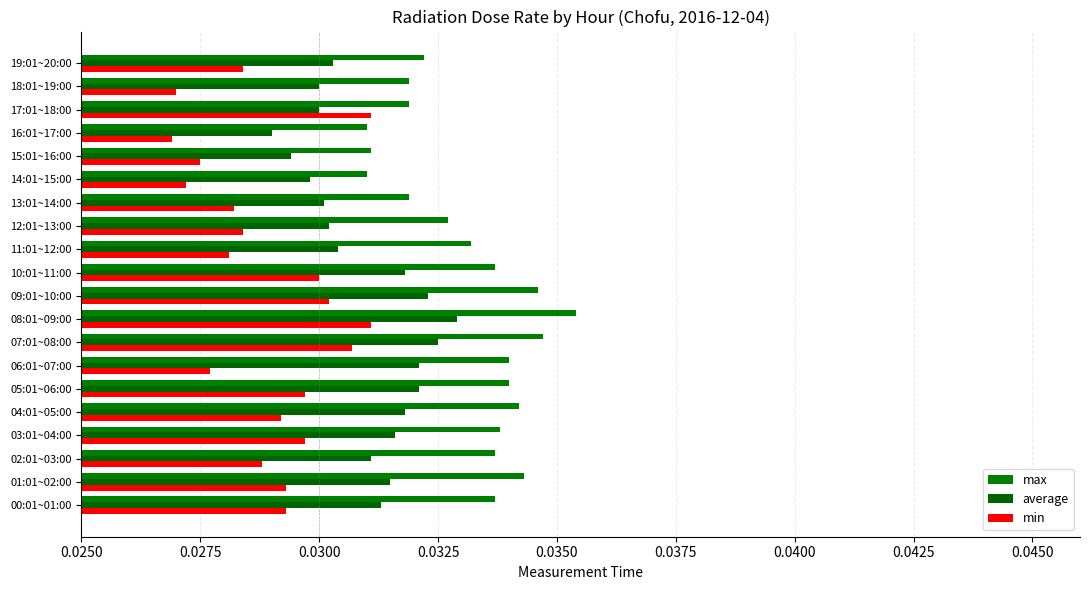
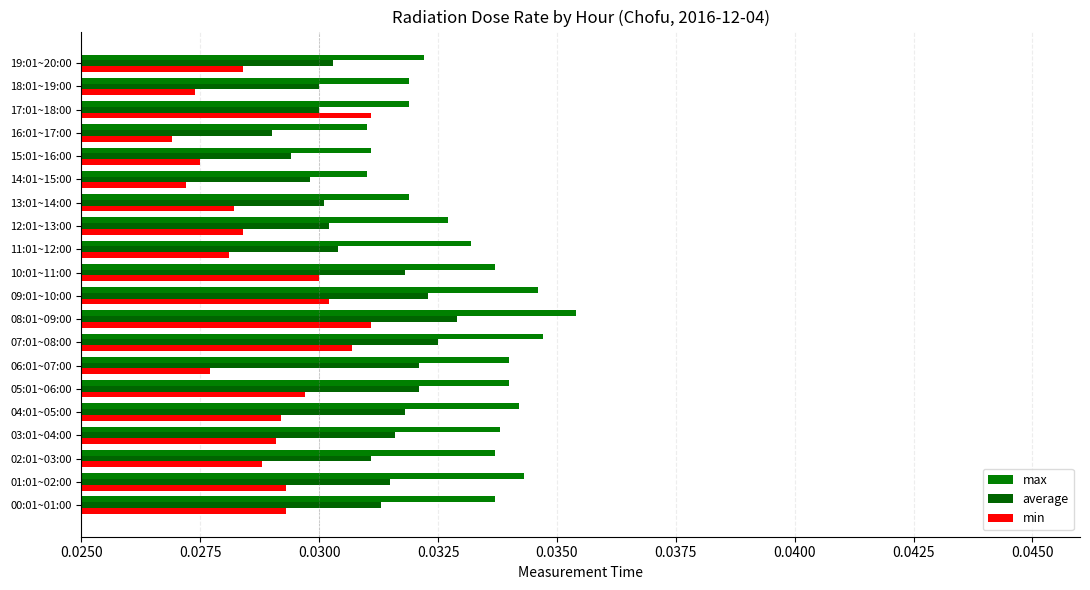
min, 18:01~19:00: 0.0270 -> 0.0274
min, 03:01~04:00: 0.0297 -> 0.0291
